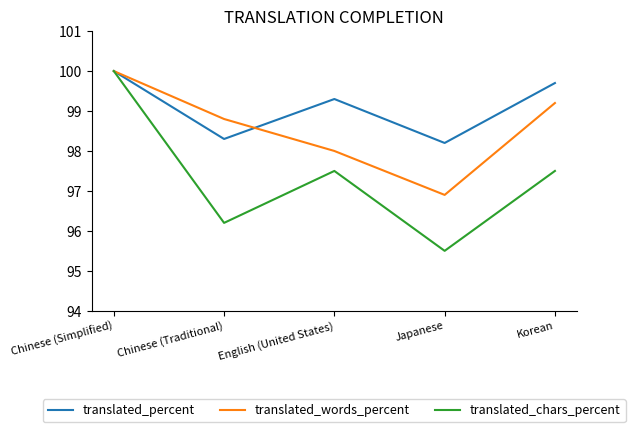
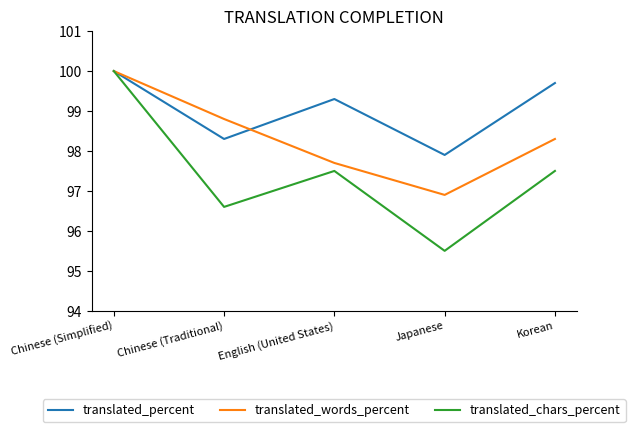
translated_chars_percent, Chinese (Traditional): 96.2 -> 96.6
translated_words_percent, English (United States): 98.0 -> 97.7
translated_percent, Japanese: 98.2 -> 97.9
translated_words_percent, Korean: 99.2 -> 98.3
